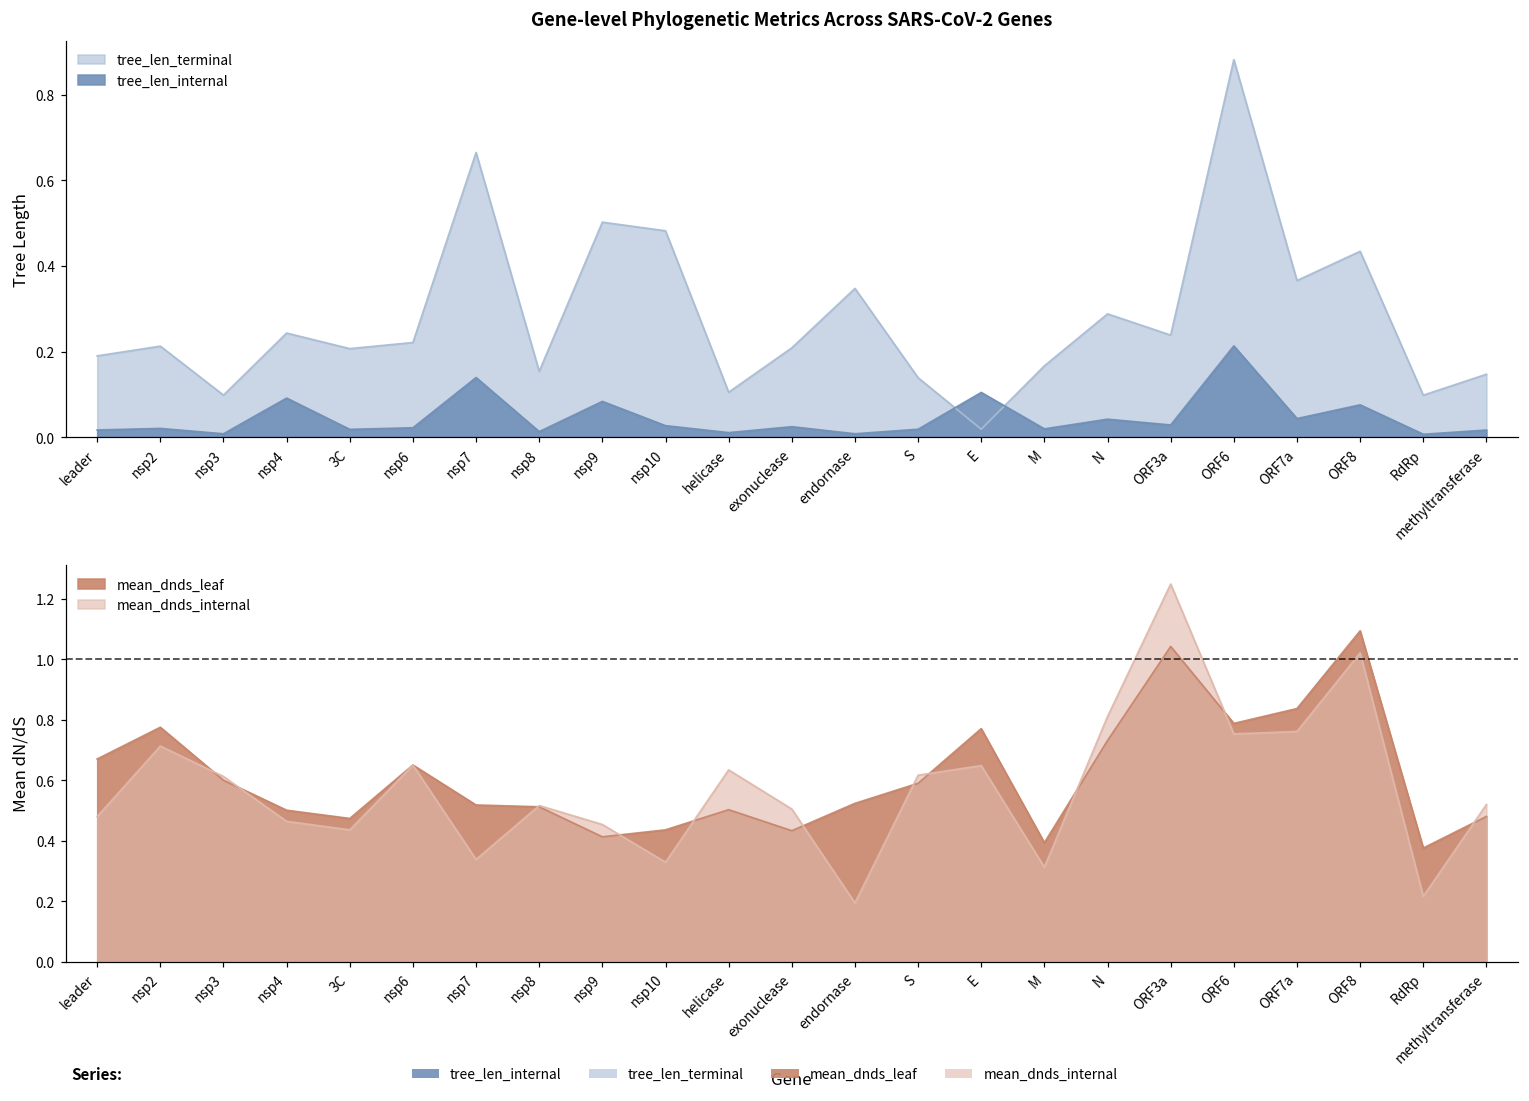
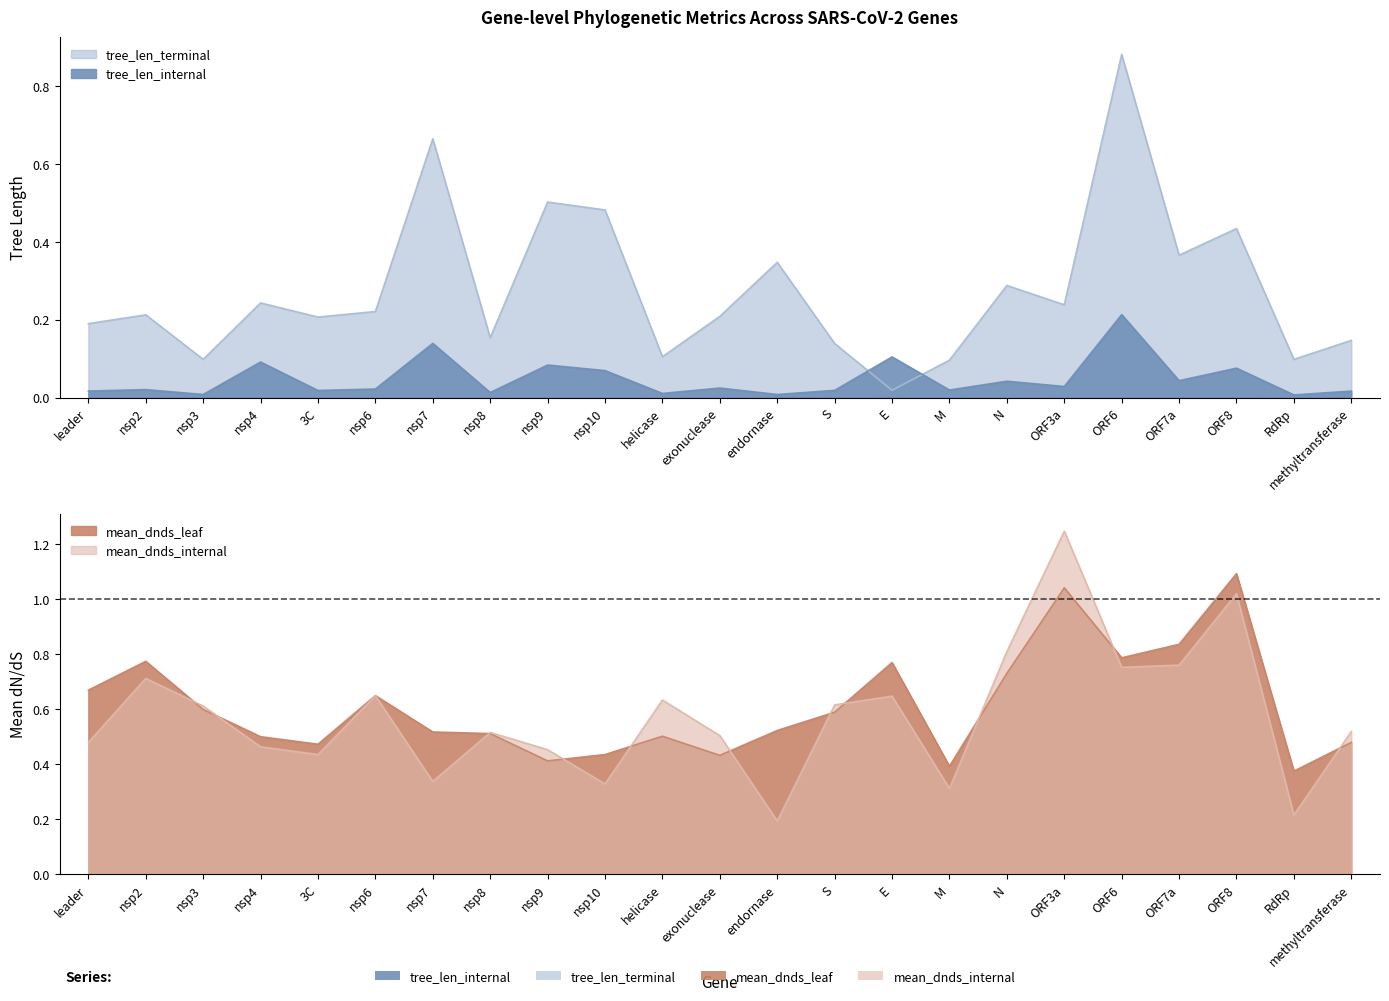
Gene-level Phylogenetic Metrics Across SARS-CoV-2 Genes, tree_len_internal, nsp10: 0.03 -> 0.07
Gene-level Phylogenetic Metrics Across SARS-CoV-2 Genes, tree_len_terminal, M: 0.17 -> 0.10
